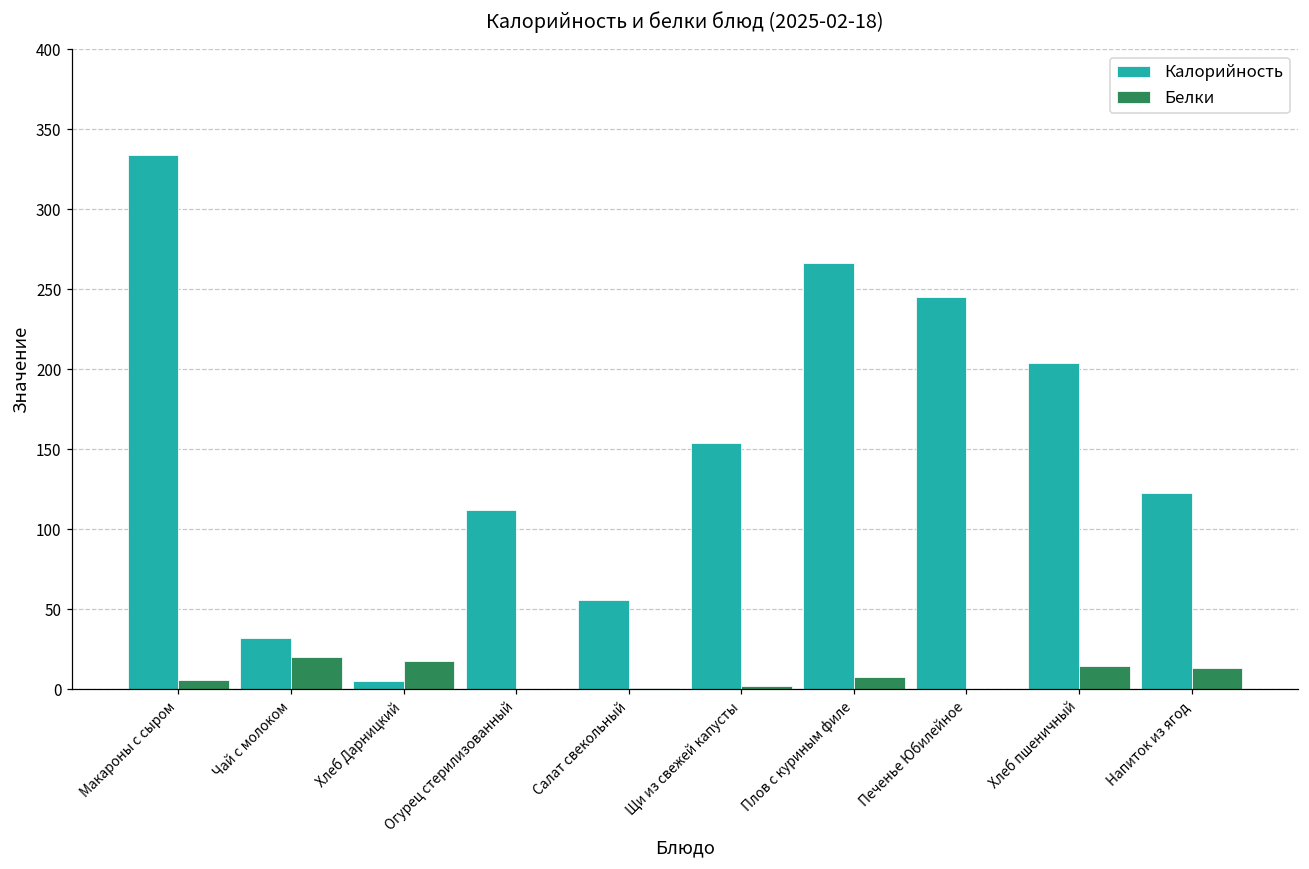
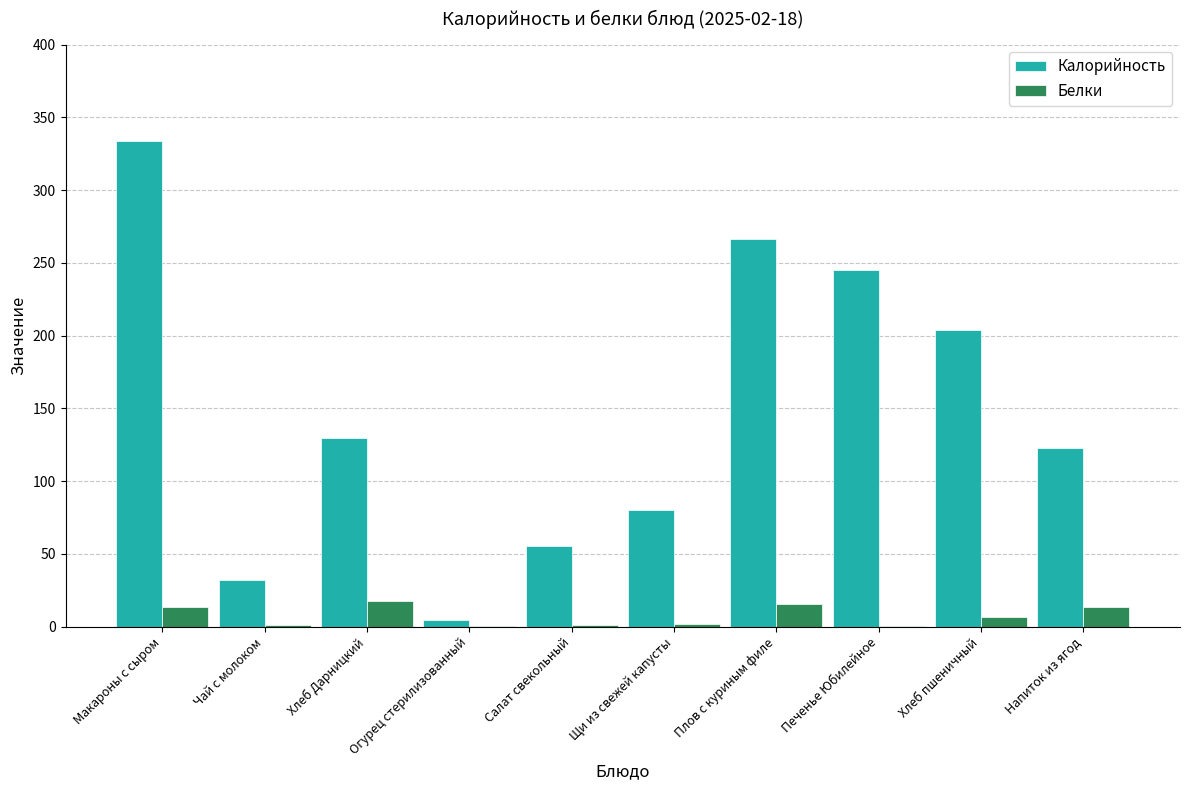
Белки, Макароны с сыром: 6 -> 14
Белки, Чай с молоком: 20 -> 1
Калорийность, Хлеб Дарницкий: 5 -> 129
Калорийность, Огурец стерилизованный: 112 -> 5
Калорийность, Щи из свежей капусты: 154 -> 80
Белки, Плов с куриным филе: 8 -> 15
Белки, Хлеб пшеничный: 14 -> 6
